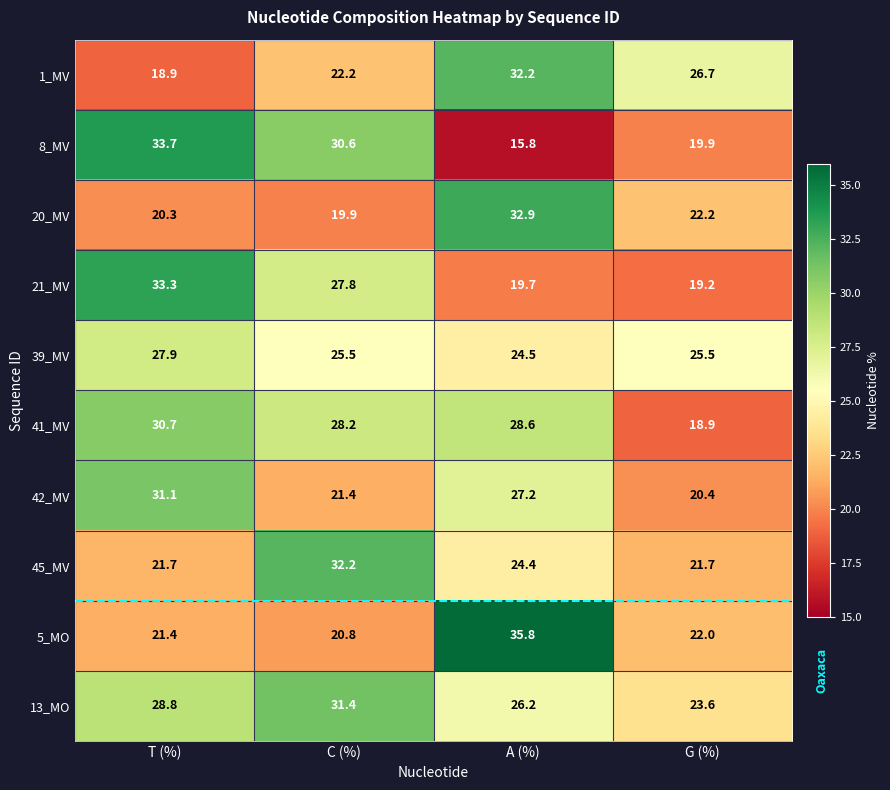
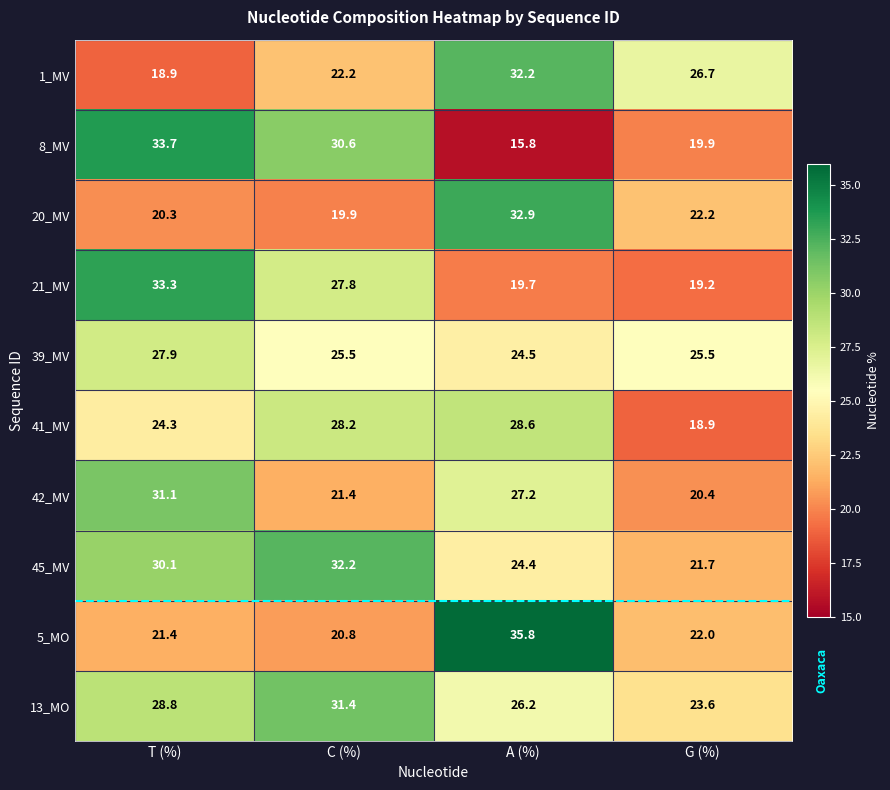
41_MV, T (%): 30.7 -> 24.3
45_MV, T (%): 21.7 -> 30.1
